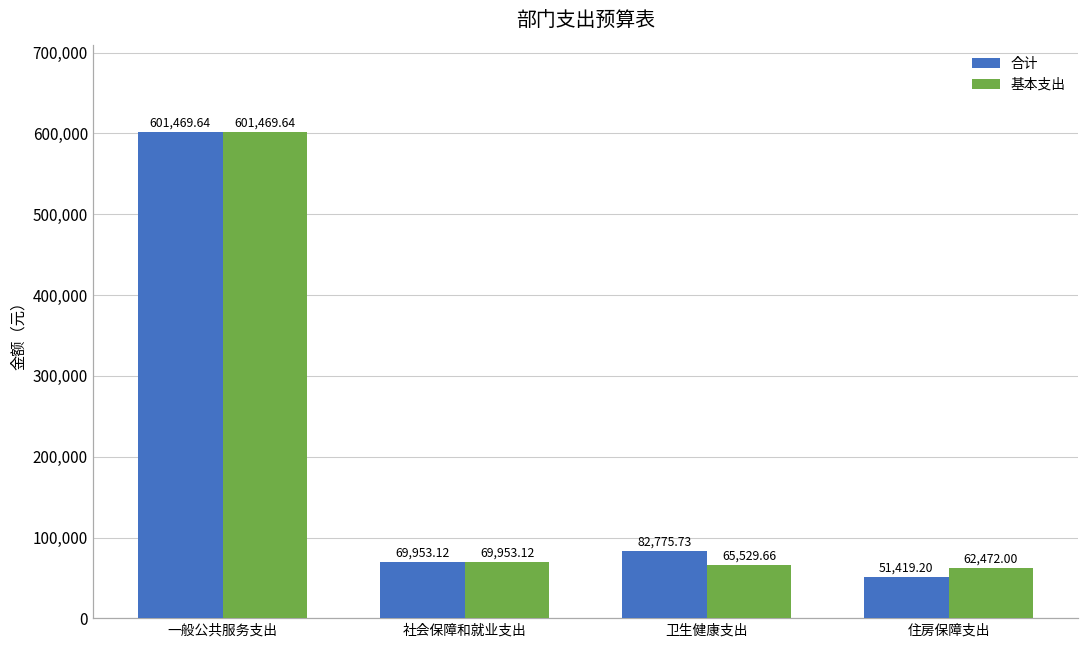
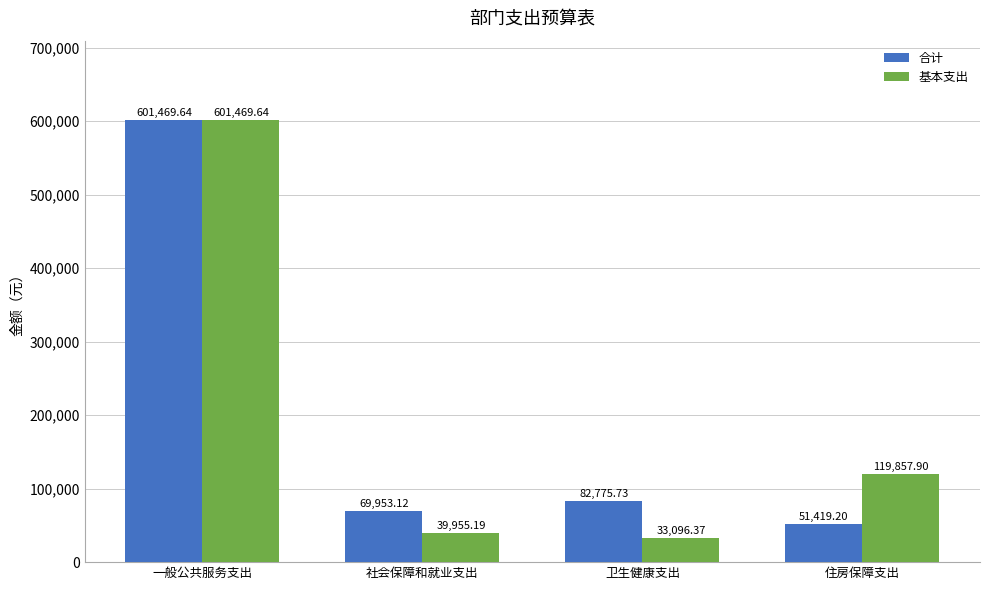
基本支出, 社会保障和就业支出: 69,953.12 -> 39,955.19
基本支出, 卫生健康支出: 65,529.66 -> 33,096.37
基本支出, 住房保障支出: 62,472.00 -> 119,857.90
